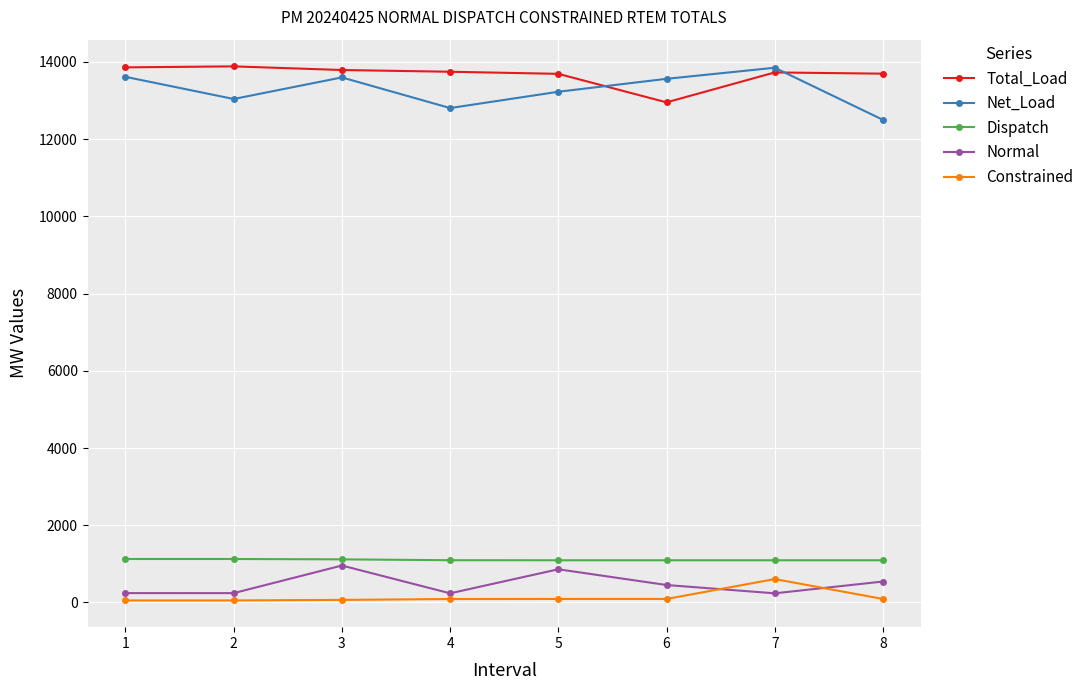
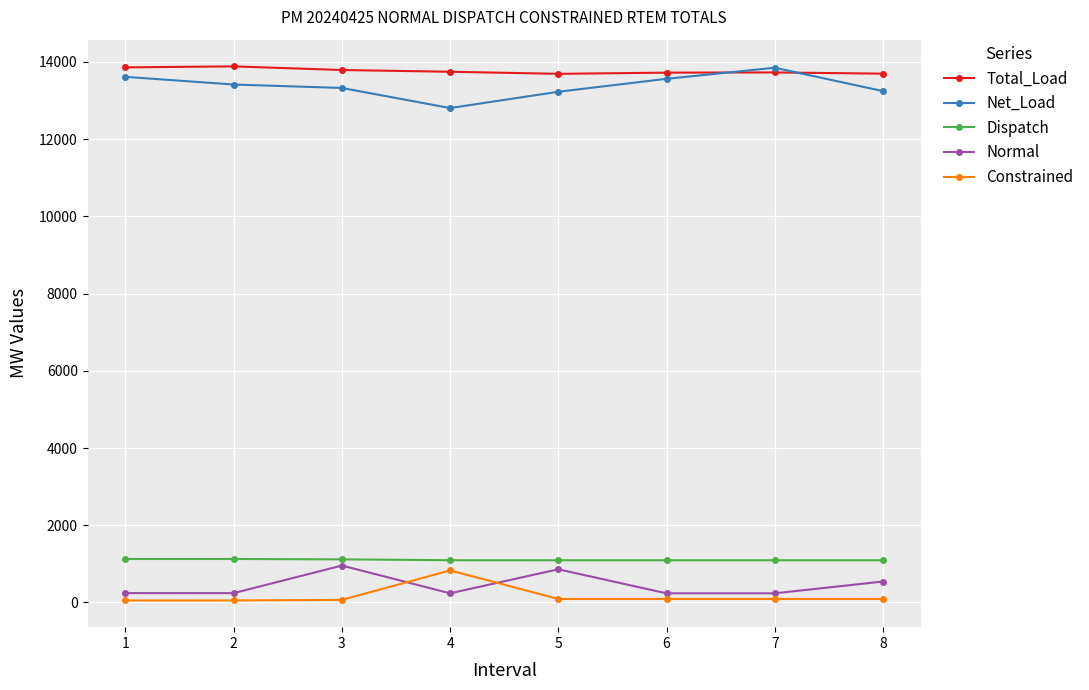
Net_Load, 2: 13000 -> 13400
Net_Load, 3: 13600 -> 13300
Constrained, 4: 100 -> 800
Total_Load, 6: 13000 -> 13700
Normal, 6: 500 -> 200
Constrained, 7: 600 -> 100
Net_Load, 8: 12500 -> 13200
